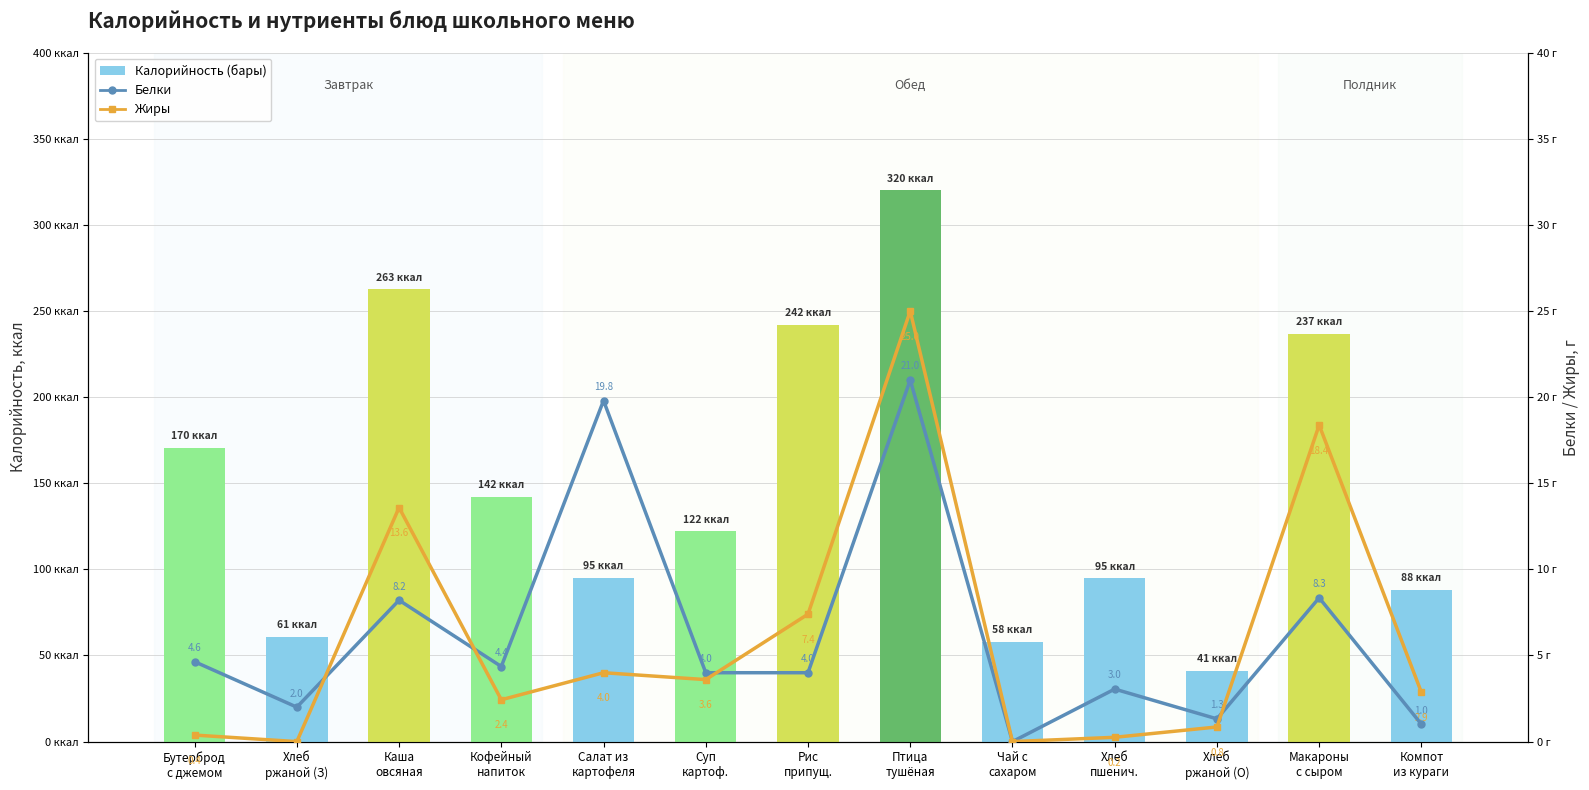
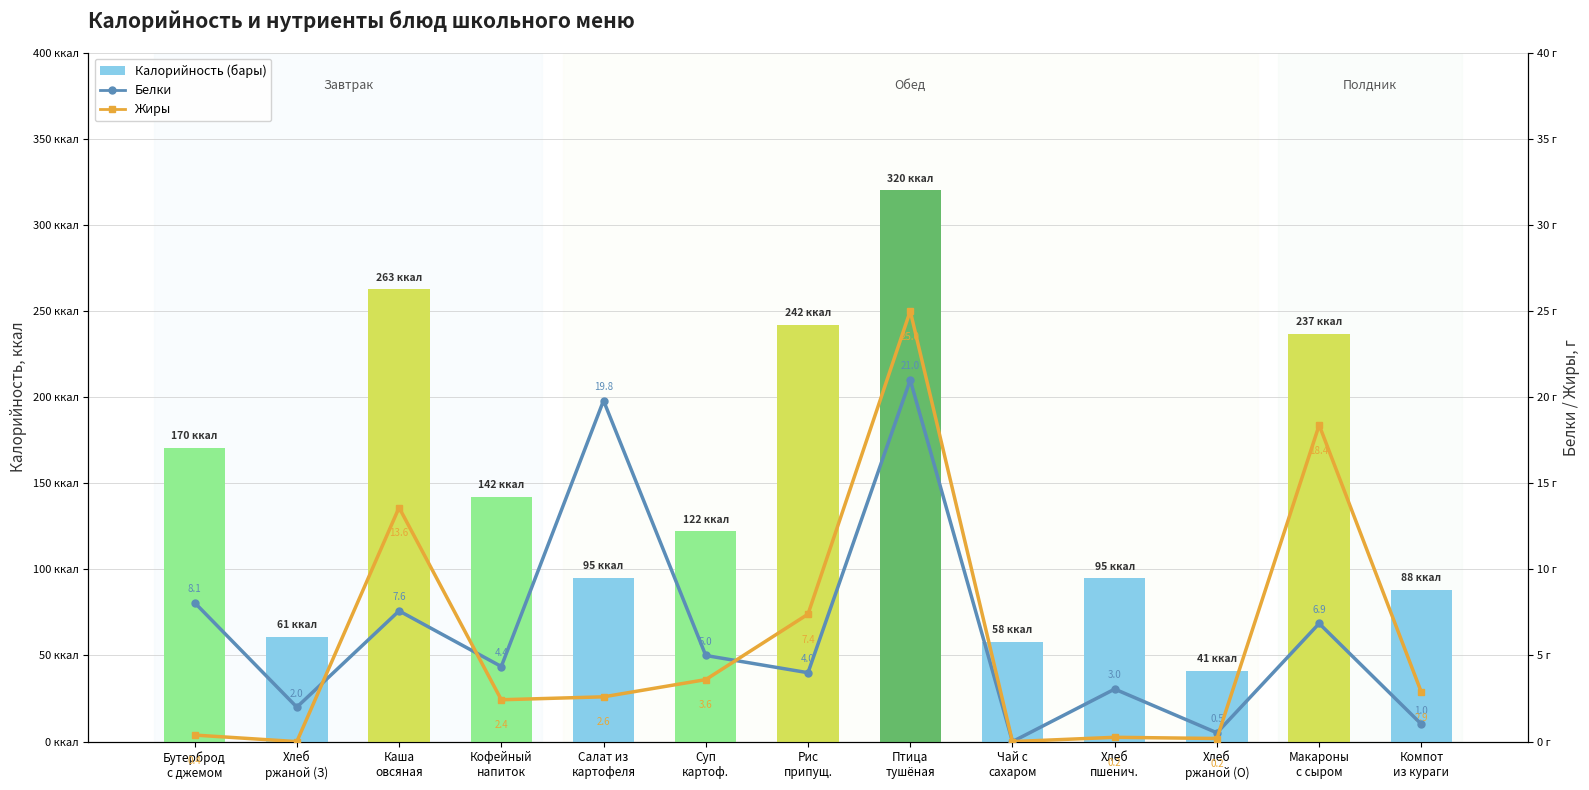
Белки, Бутерброд с джемом: 4.6 -> 8.1
Белки, Каша овсяная: 8.2 -> 7.6
Жиры, Салат из картофеля: 4.0 -> 2.6
Белки, Суп картоф.: 4.0 -> 5.0
Белки, Хлеб ржаной (О): 1.3 -> 0.5
Жиры, Хлеб ржаной (О): 0.8 -> 0.2
Белки, Макароны с сыром: 8.3 -> 6.9
